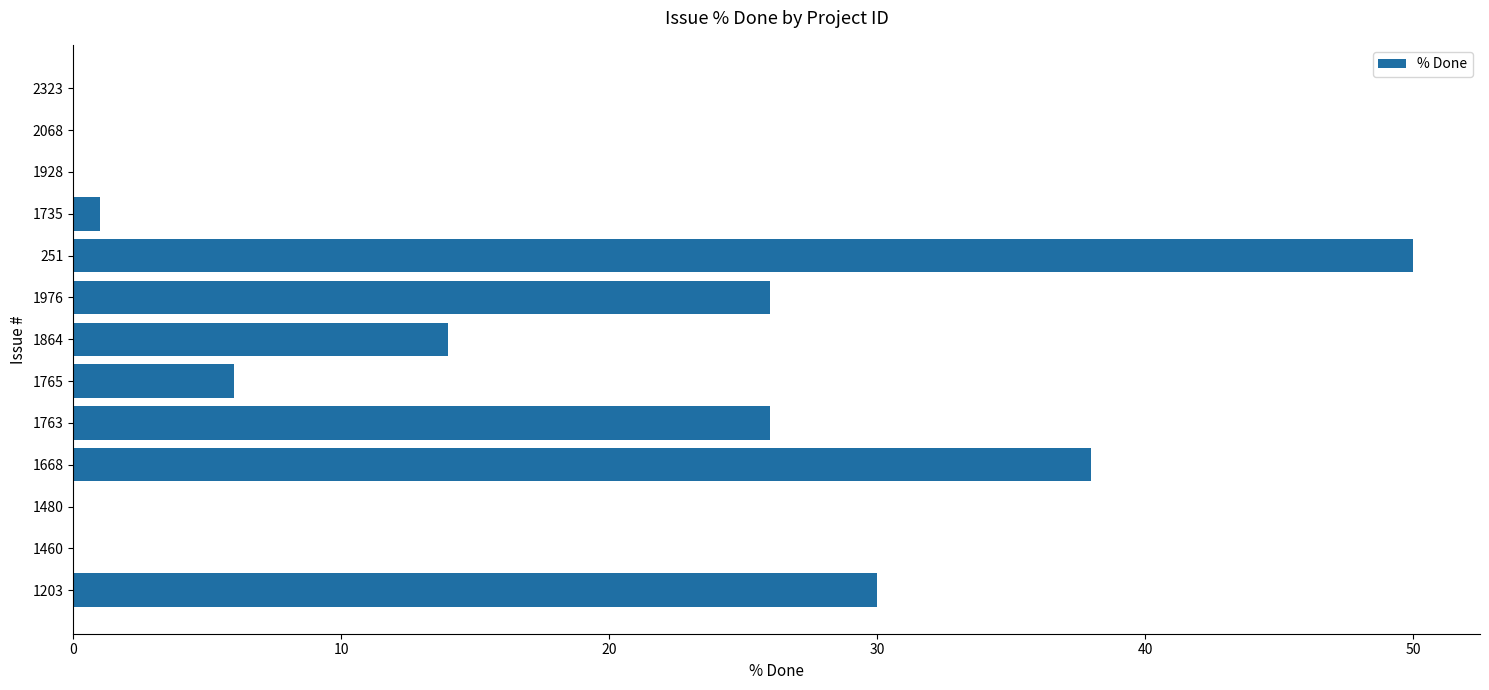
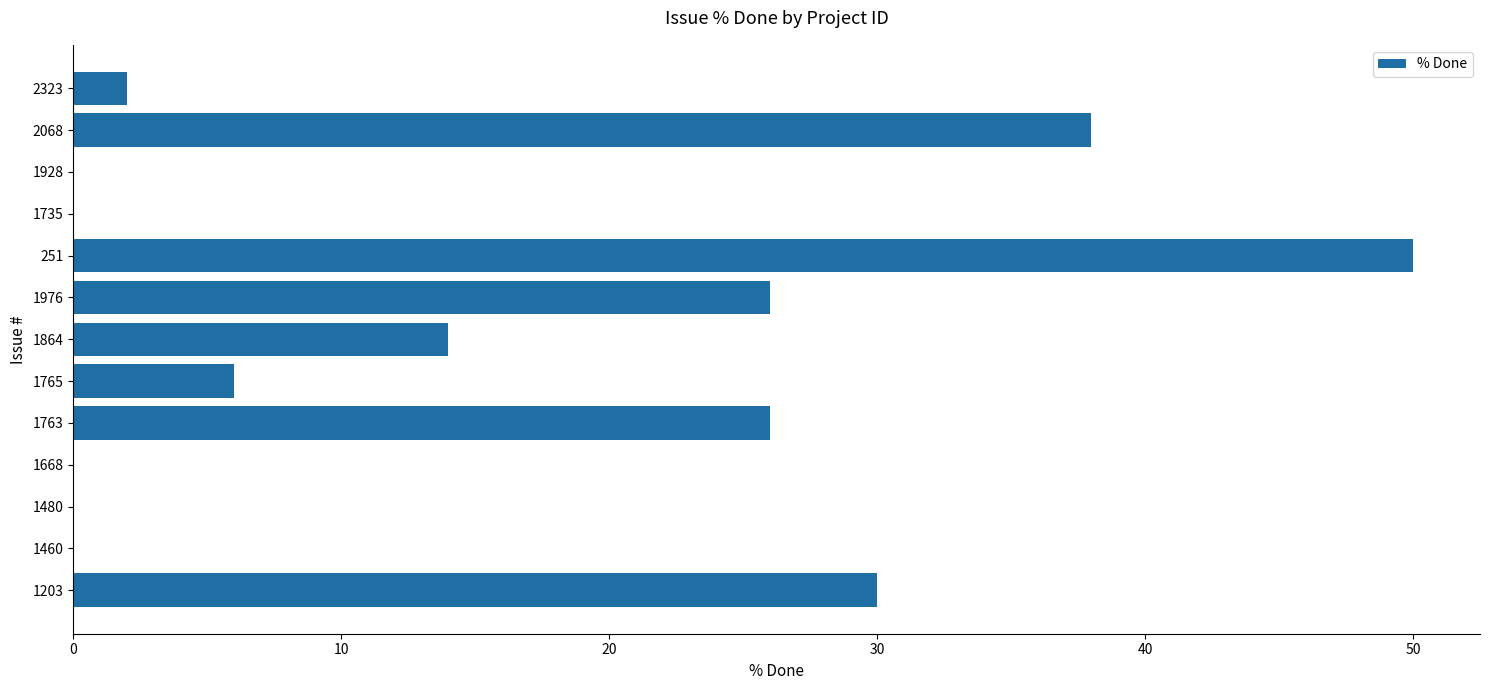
2323: 0 -> 2
2068: 0 -> 38
1735: 1 -> 0
1668: 38 -> 0
